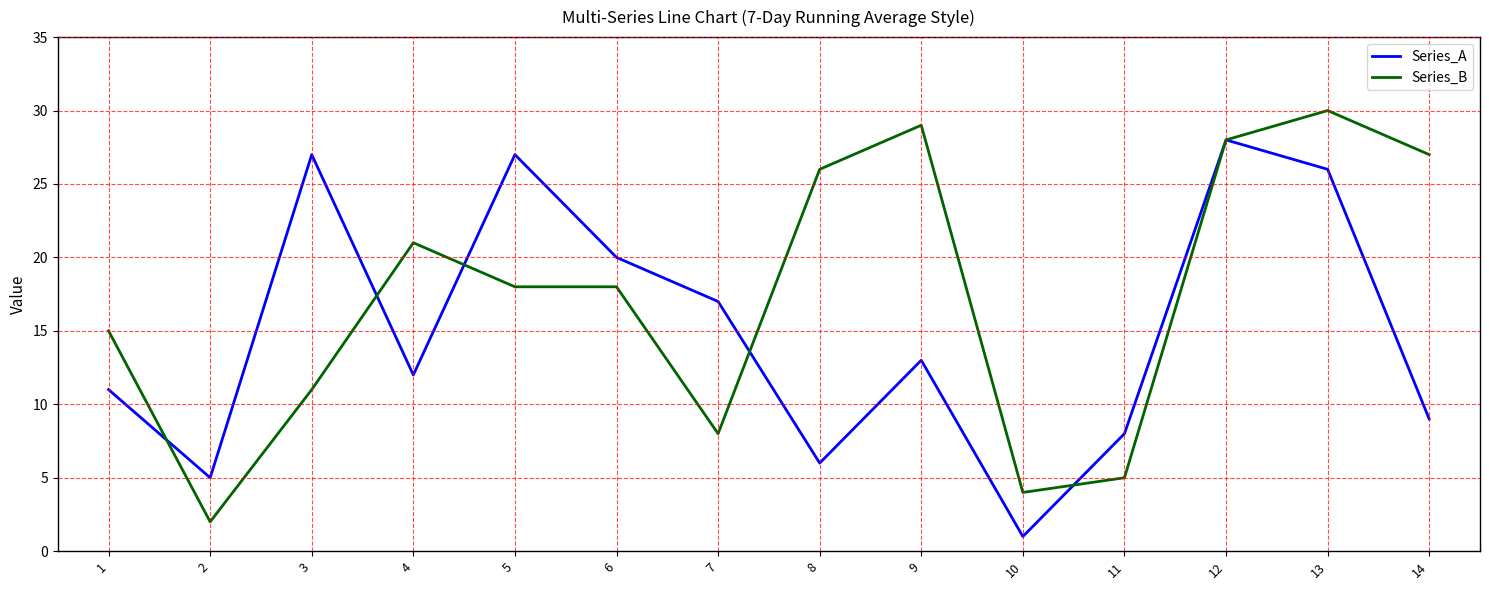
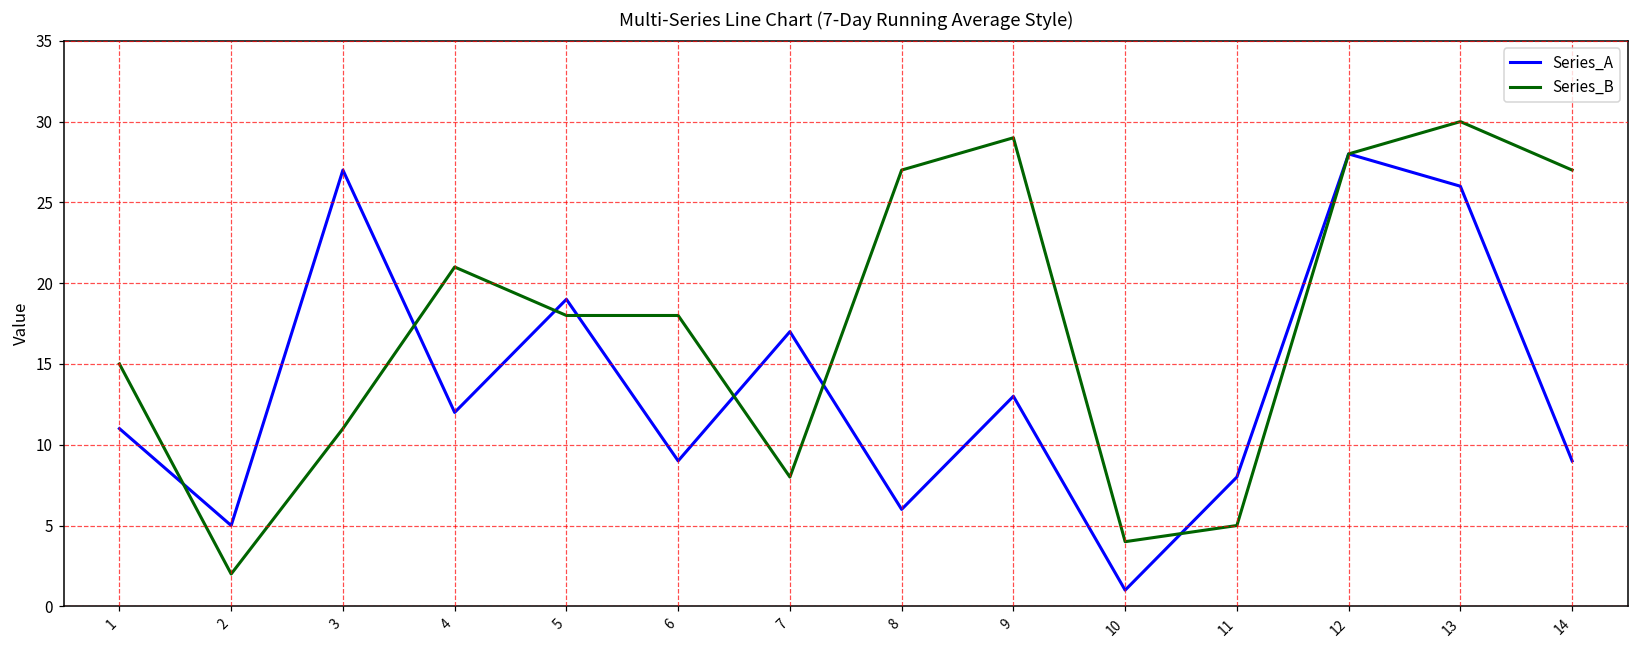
Series_A, 5: 27 -> 19
Series_A, 6: 20 -> 9
Series_B, 8: 26 -> 27
